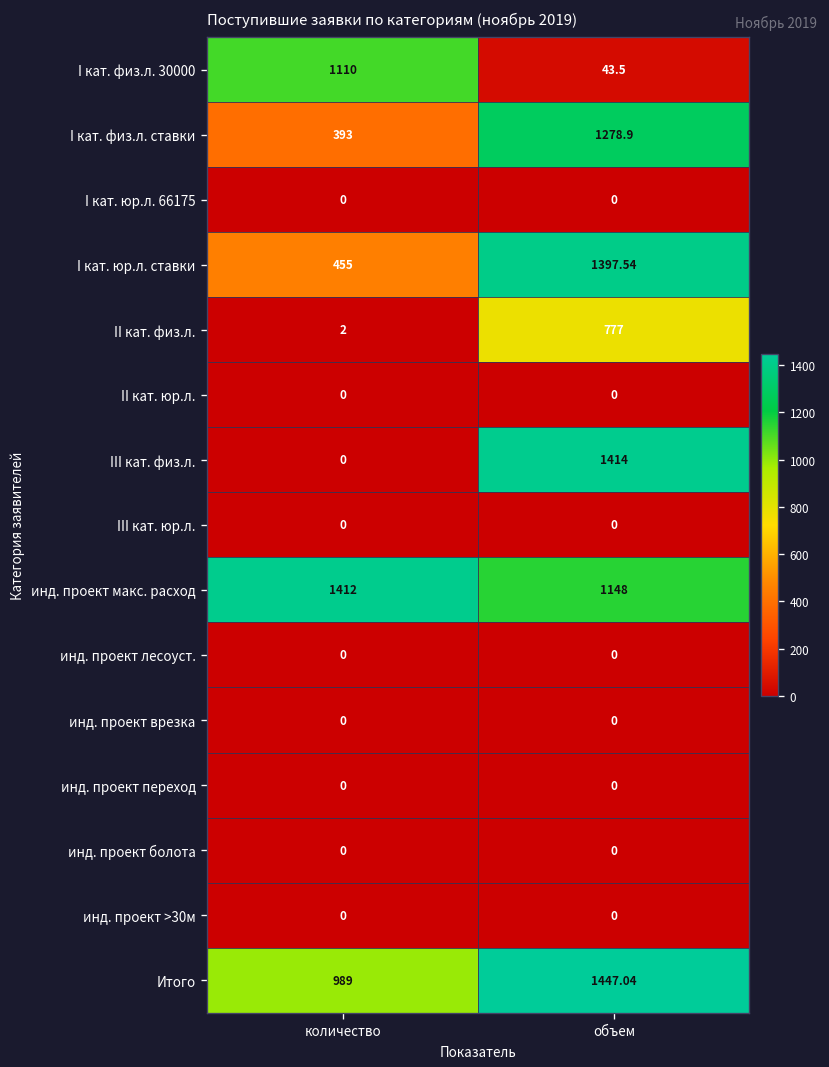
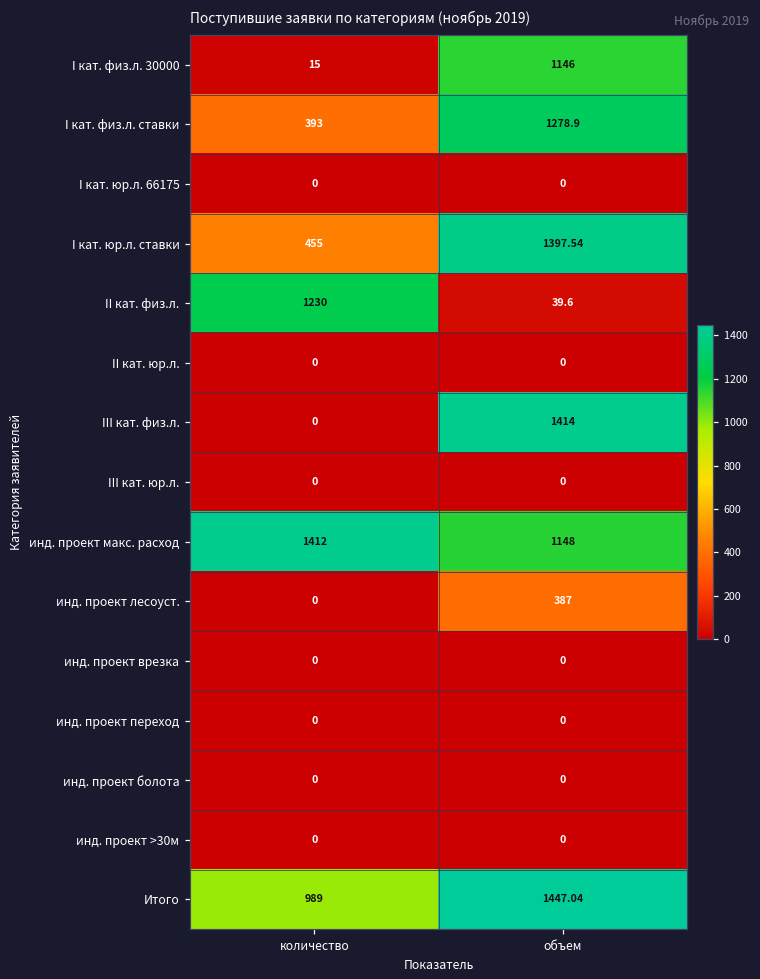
I кат. физ.л. 30000, количество: 1110 -> 15
I кат. физ.л. 30000, объем: 43.5 -> 1146
II кат. физ.л., количество: 2 -> 1230
II кат. физ.л., объем: 777 -> 39.6
инд. проект лесоуст., объем: 0 -> 387
